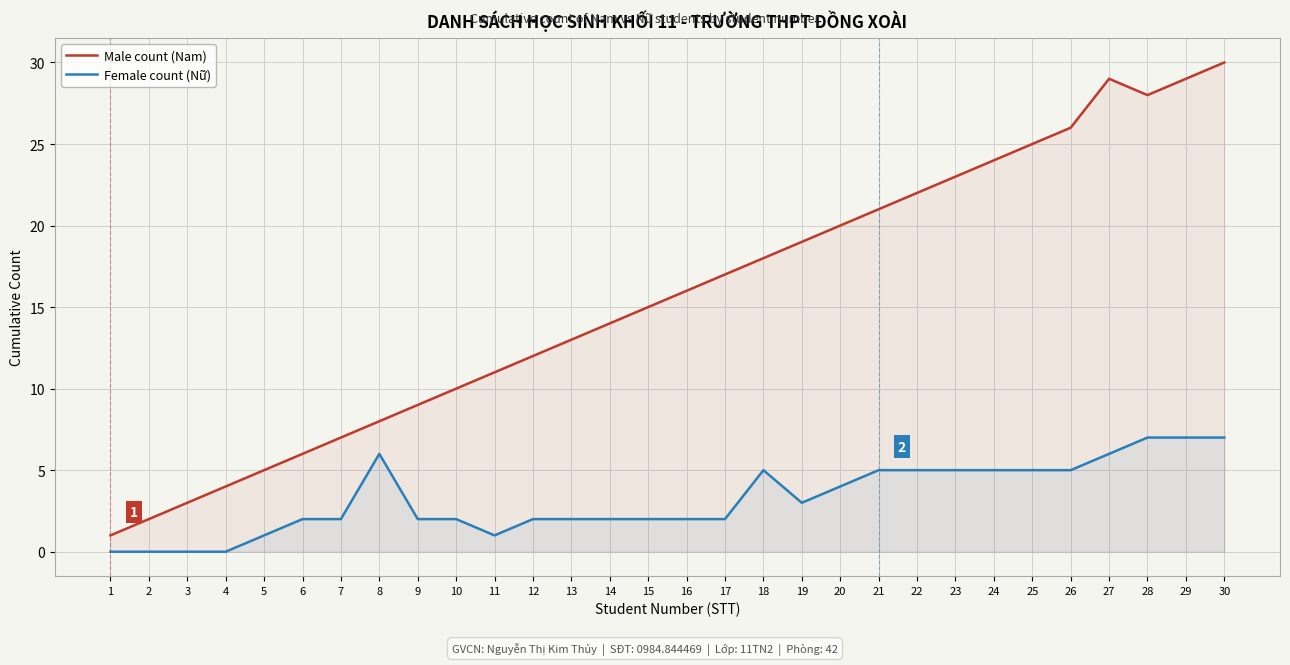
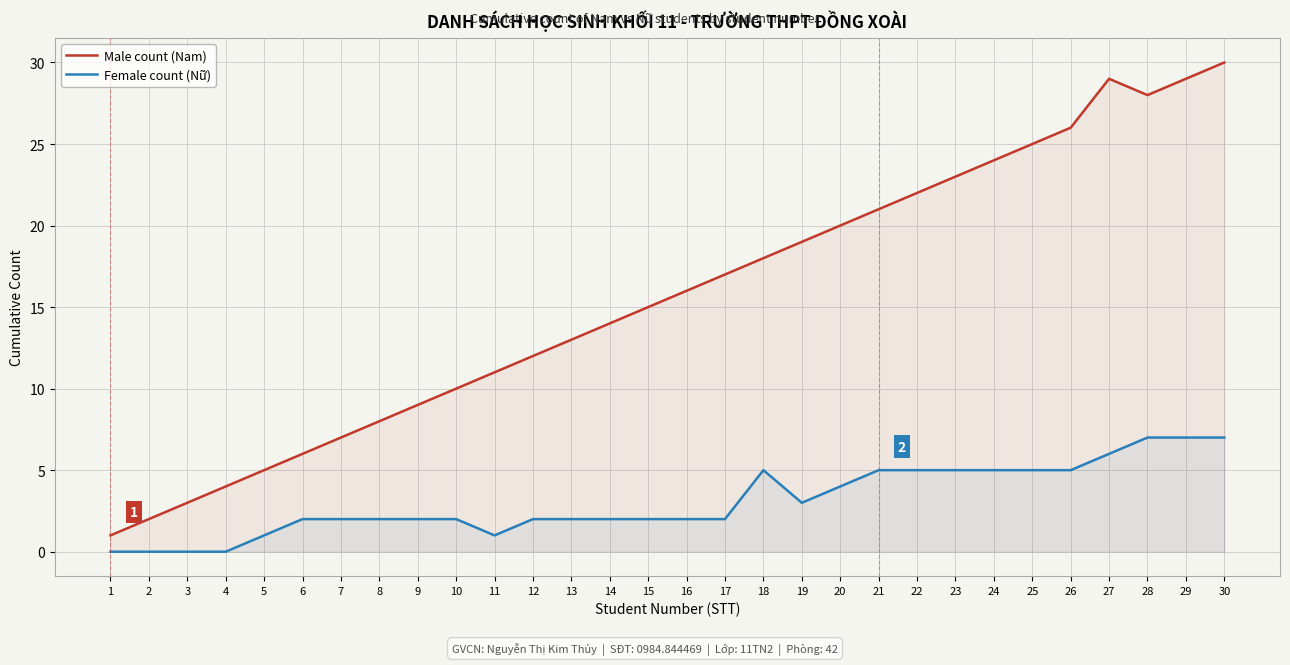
Female count (Nữ), 8: 6 -> 2
